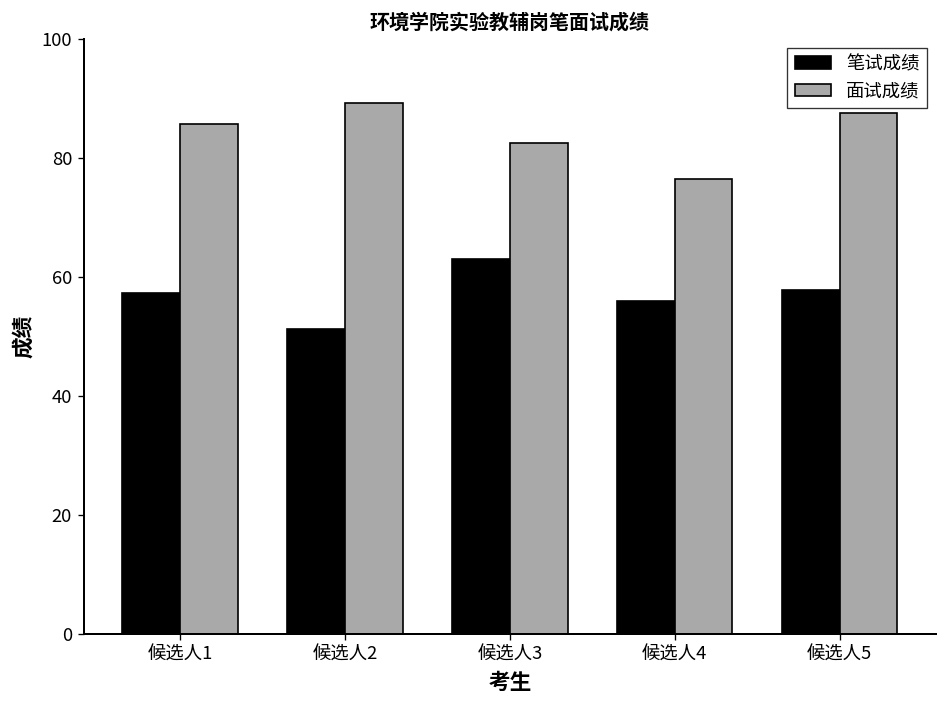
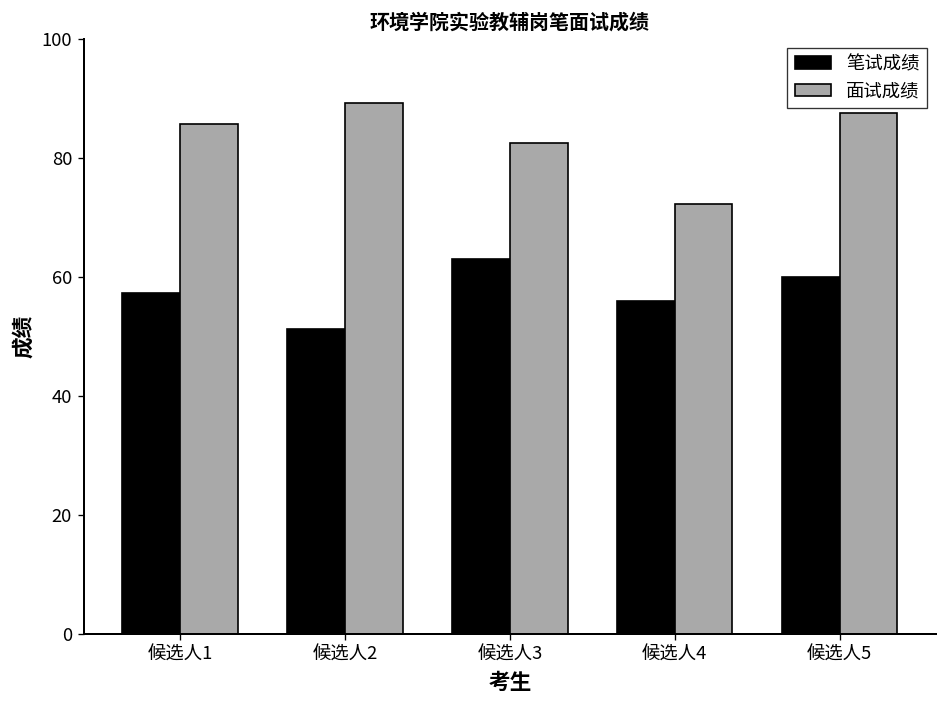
面试成绩, 候选人4: 77 -> 72
笔试成绩, 候选人5: 58 -> 60
